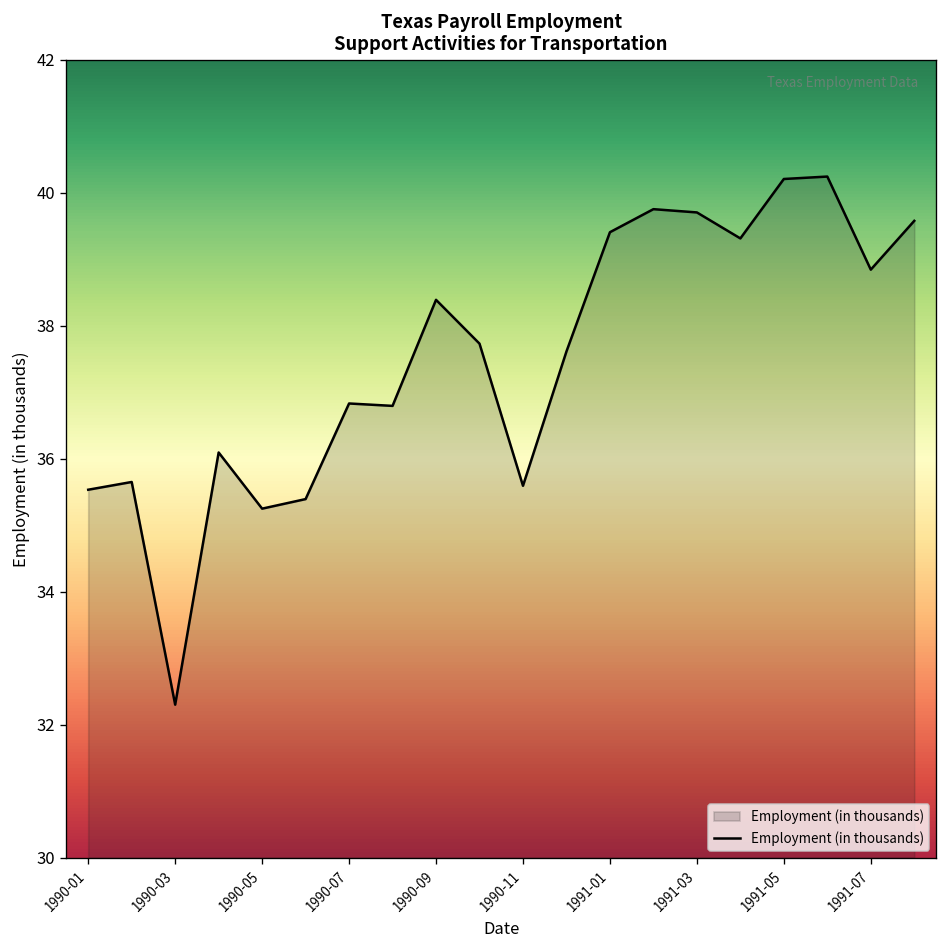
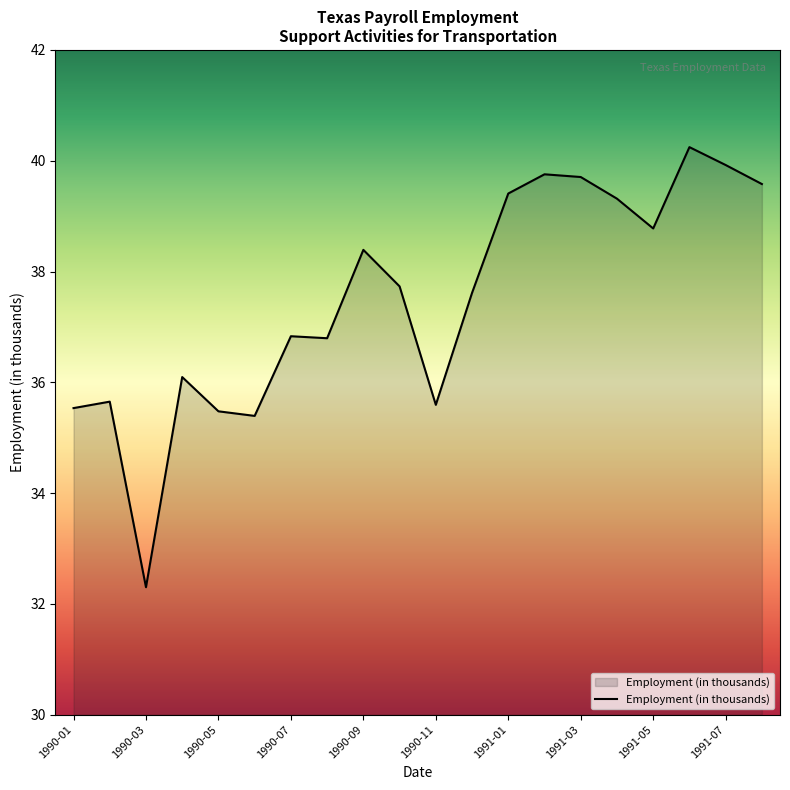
1990-05: 35.2 -> 35.5
1991-05: 40.2 -> 38.8
1991-07: 38.8 -> 39.9
